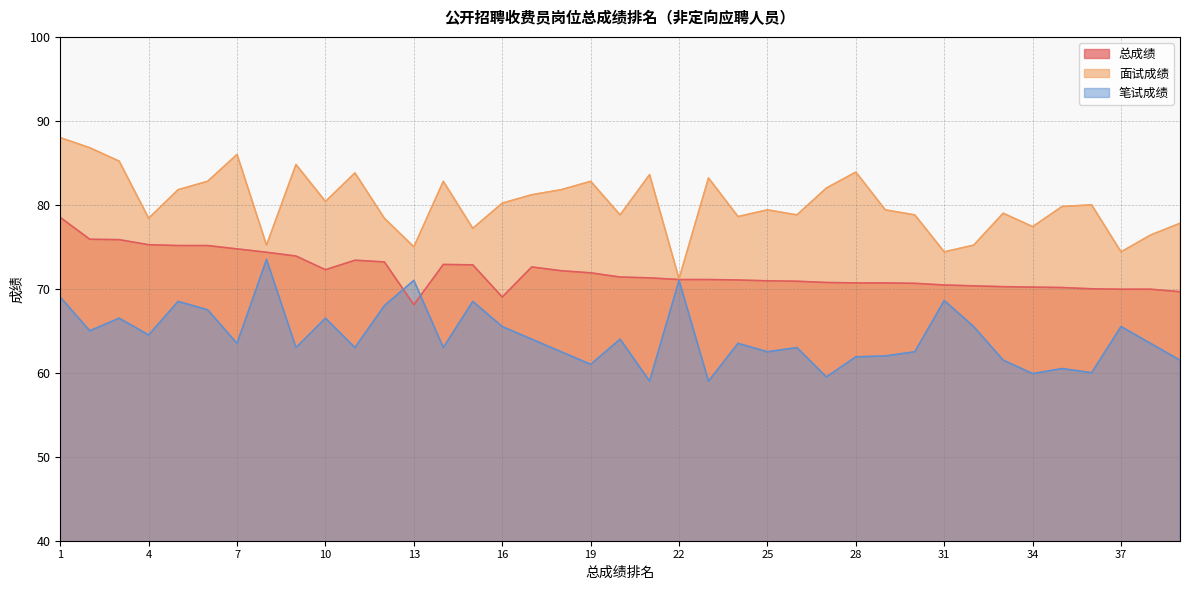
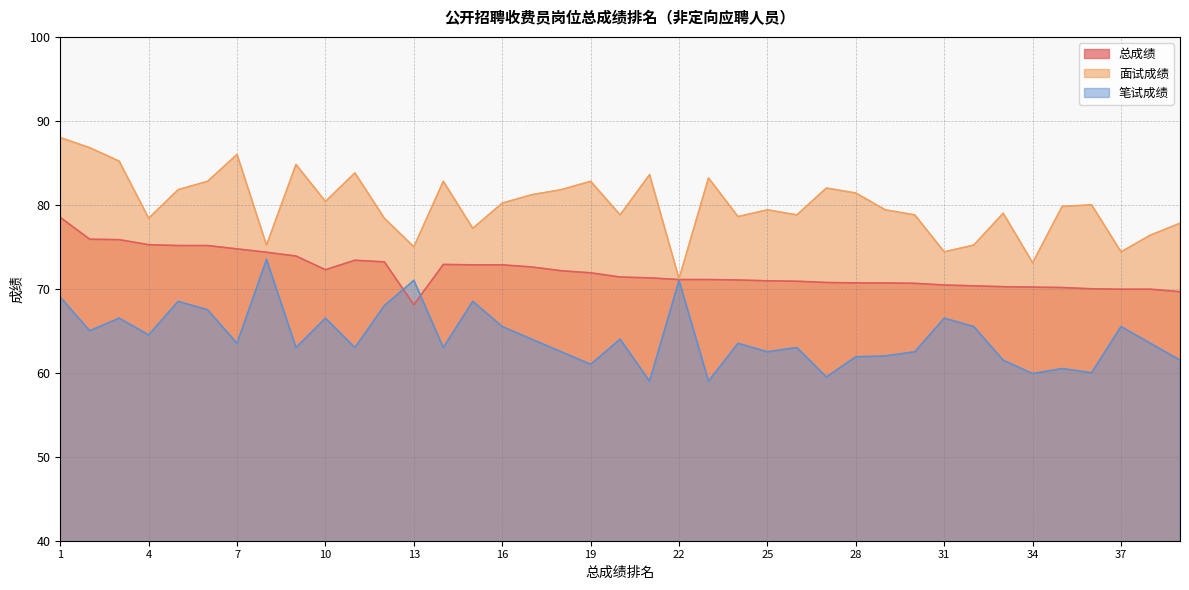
总成绩, 16: 69 -> 73
面试成绩, 28: 84 -> 81
笔试成绩, 31: 69 -> 67
面试成绩, 34: 77 -> 73
